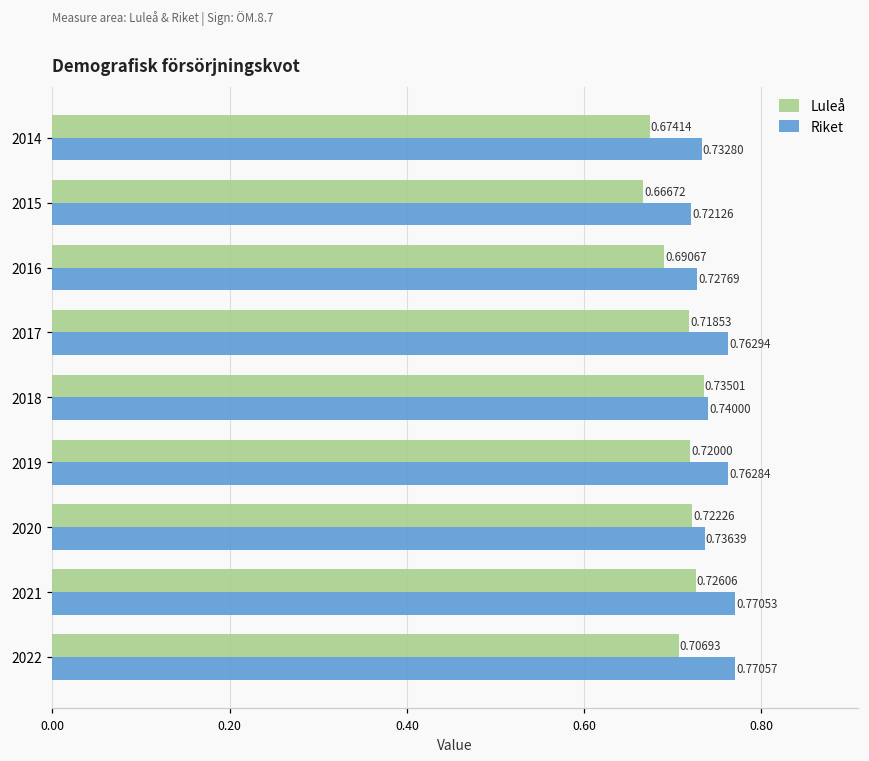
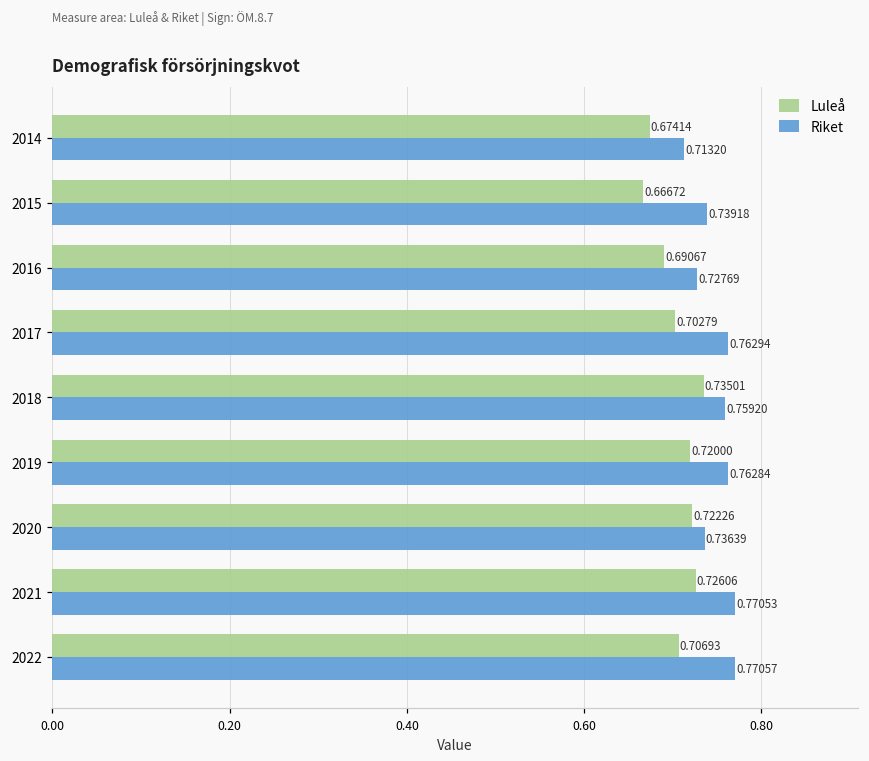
Riket, 2014: 0.73280 -> 0.71320
Riket, 2015: 0.72126 -> 0.73918
Luleå, 2017: 0.71853 -> 0.70279
Riket, 2018: 0.74000 -> 0.75920
